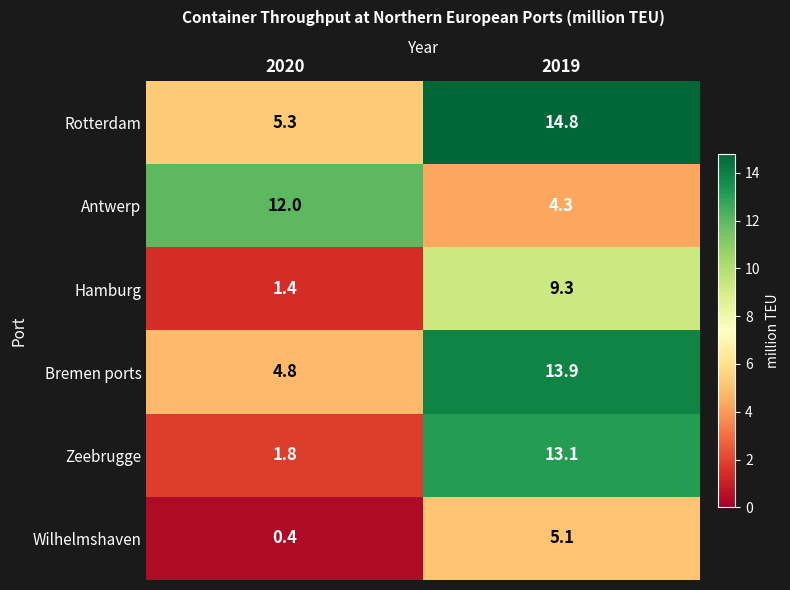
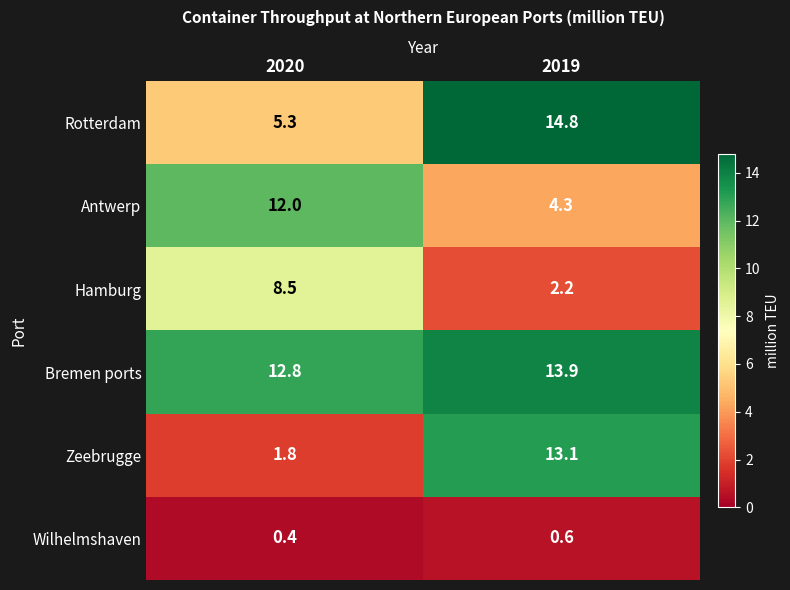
Hamburg, 2020: 1.4 -> 8.5
Hamburg, 2019: 9.3 -> 2.2
Bremen ports, 2020: 4.8 -> 12.8
Wilhelmshaven, 2019: 5.1 -> 0.6
